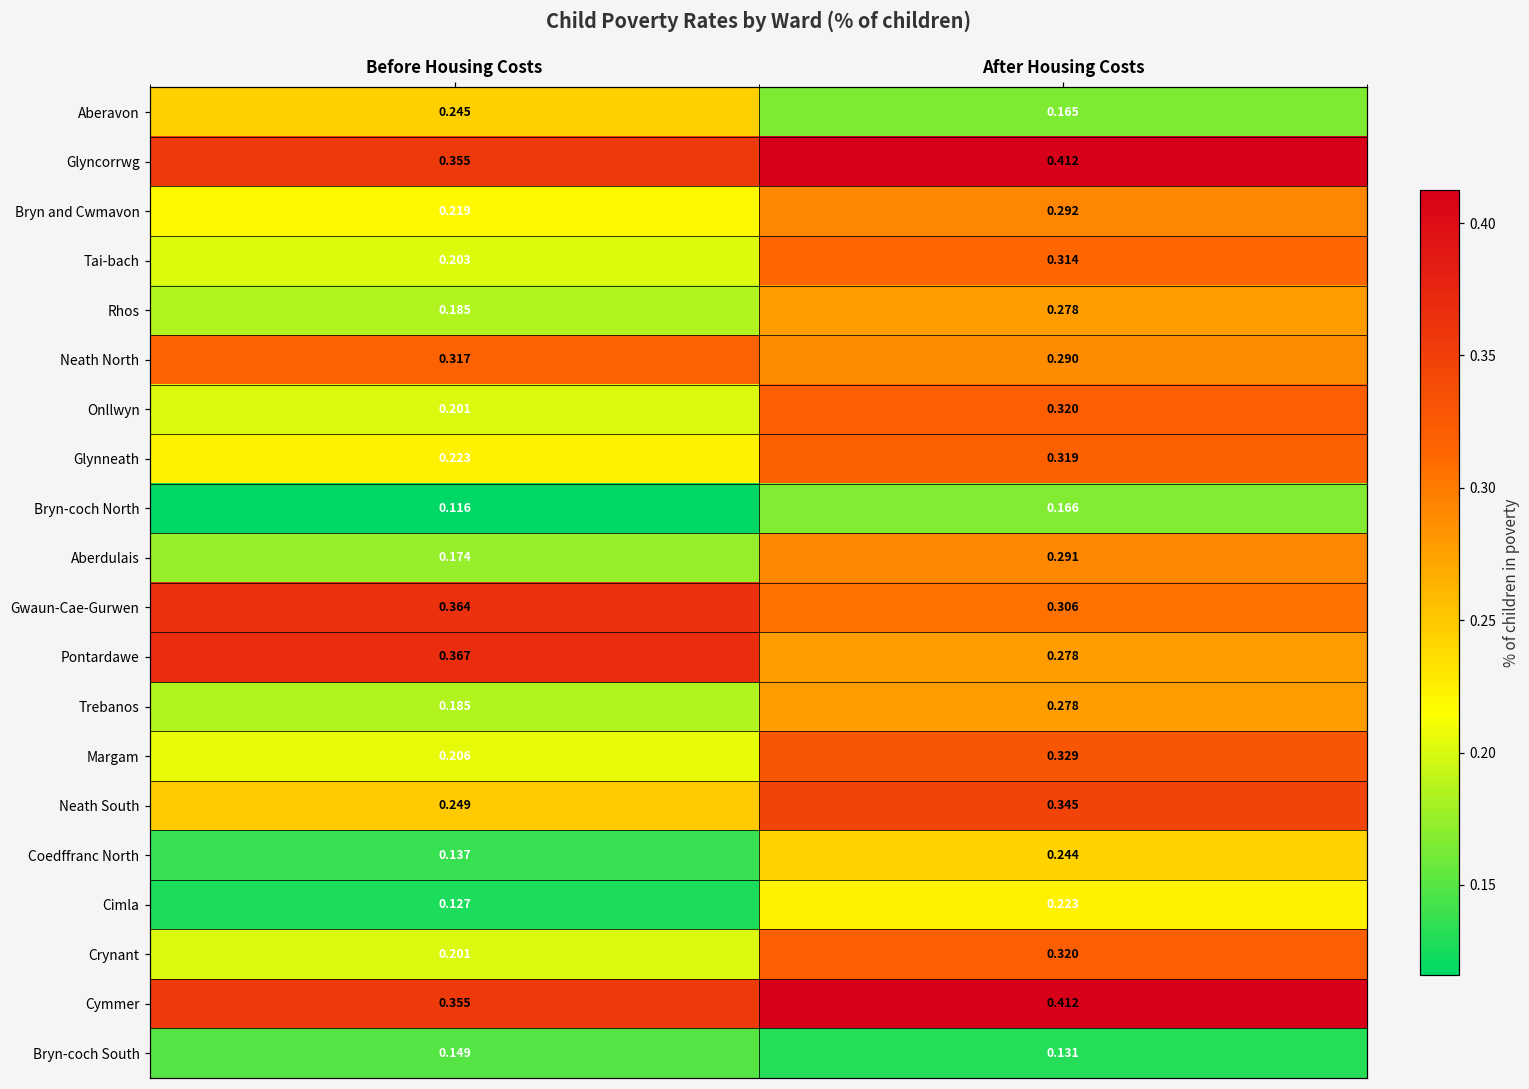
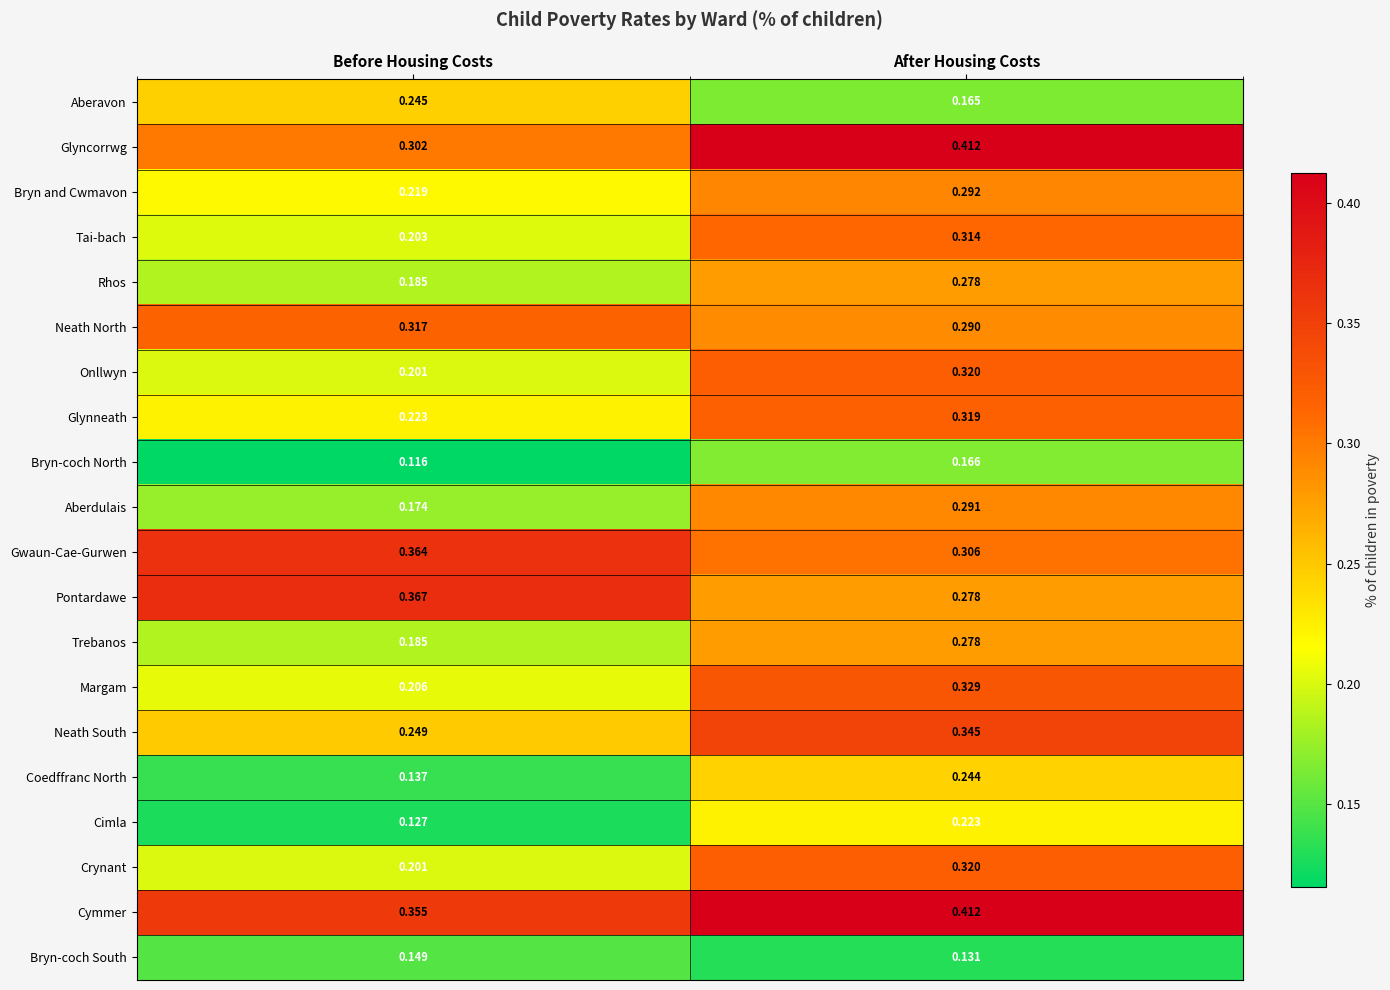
Glyncorrwg, Before Housing Costs: 0.355 -> 0.302
